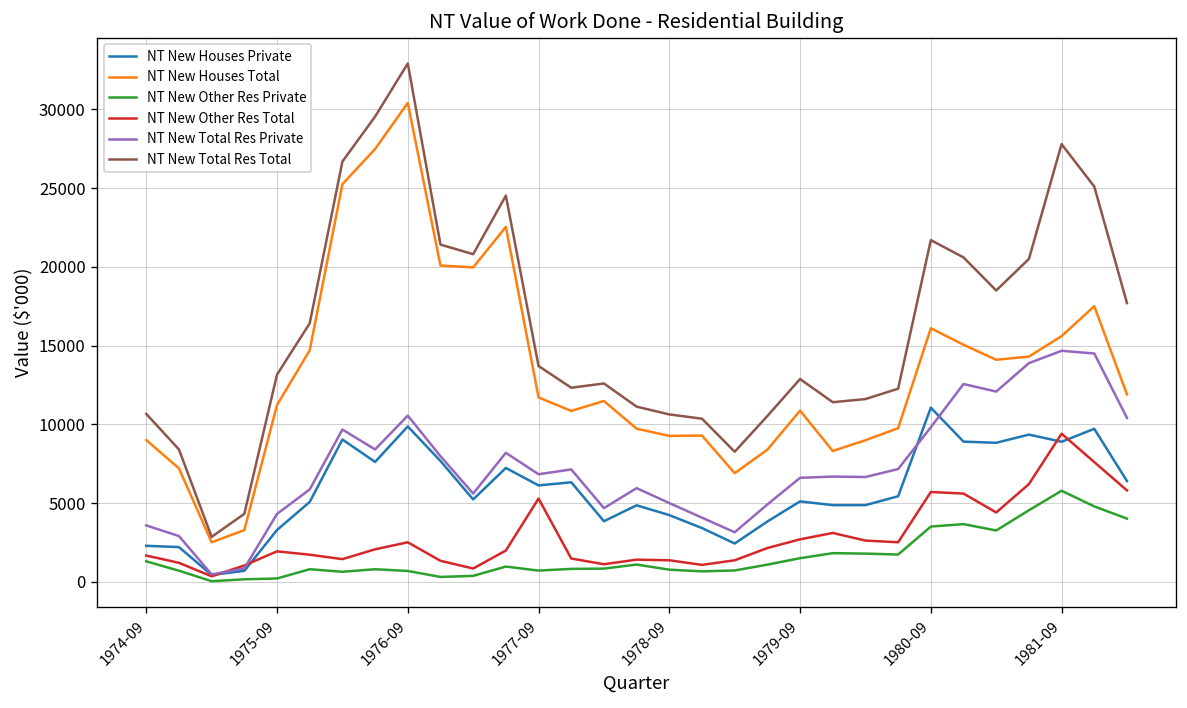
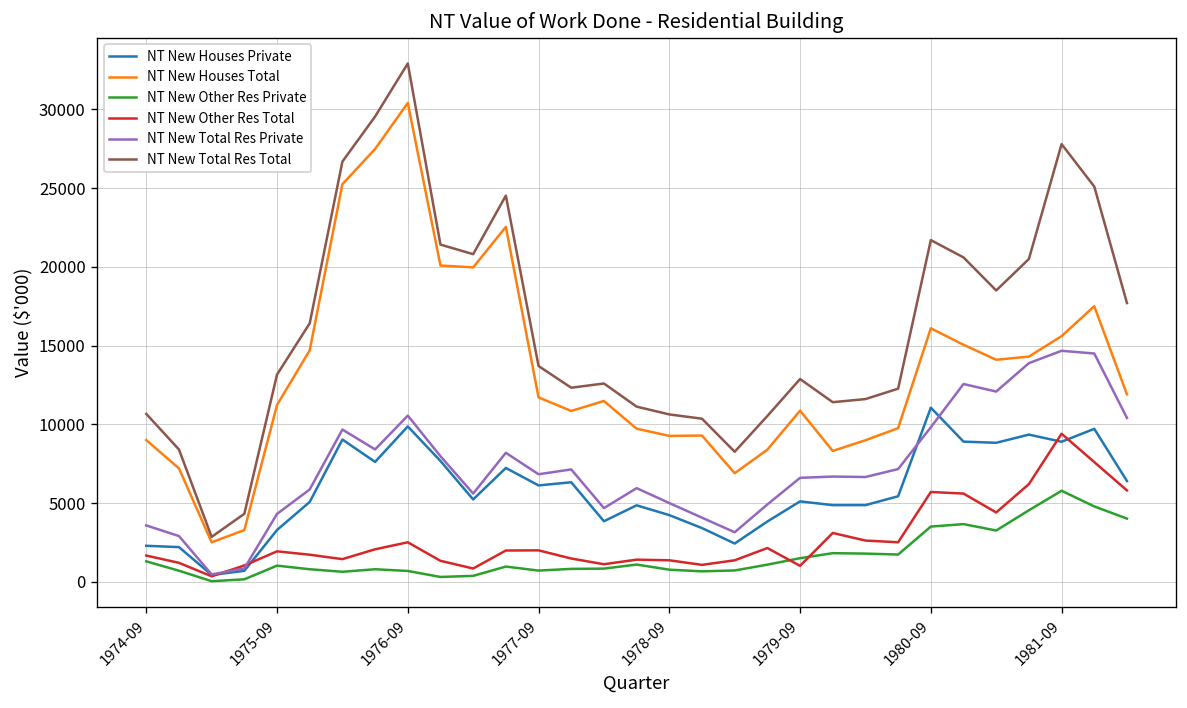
NT New Other Res Private, 1975-09: 200 -> 1000
NT New Other Res Total, 1977-09: 5300 -> 2000
NT New Other Res Total, 1979-09: 2700 -> 1000
